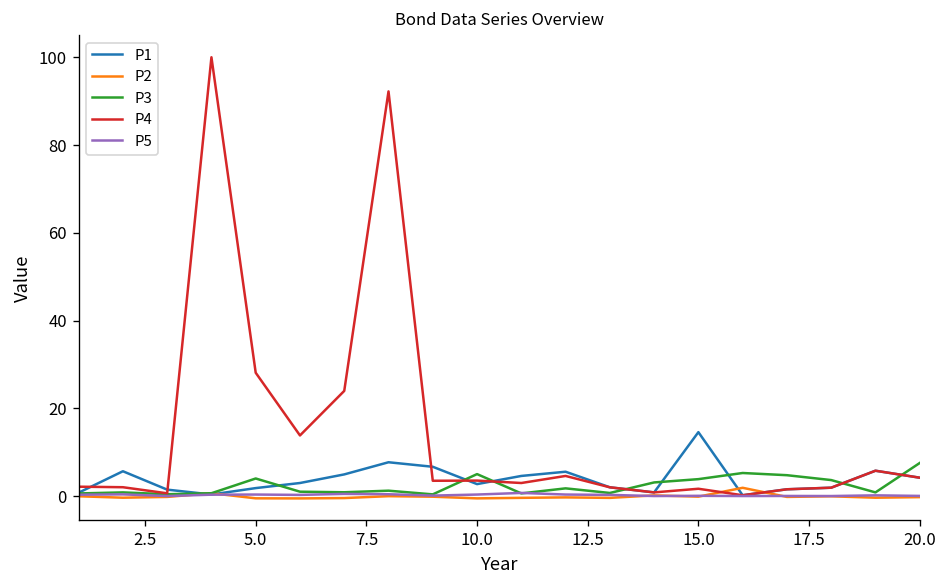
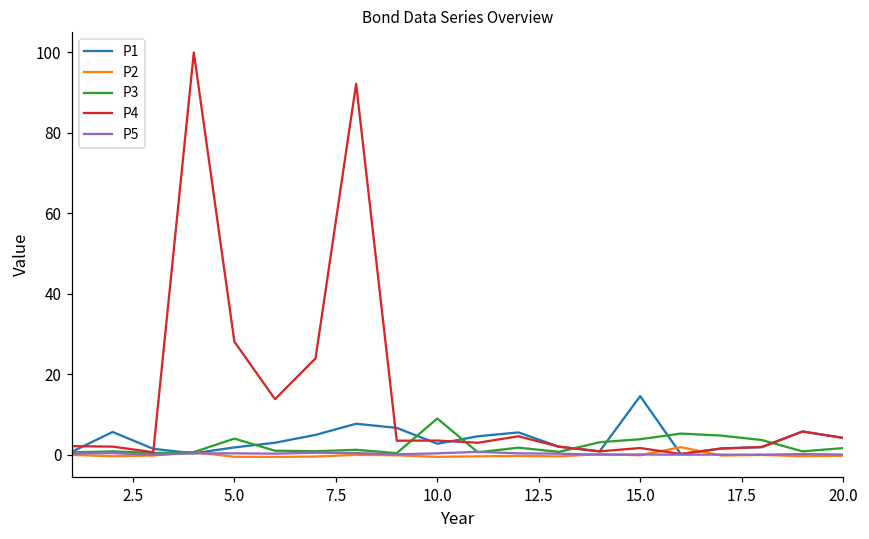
P3, 10.0: 5 -> 9
P3, 20.0: 8 -> 2
